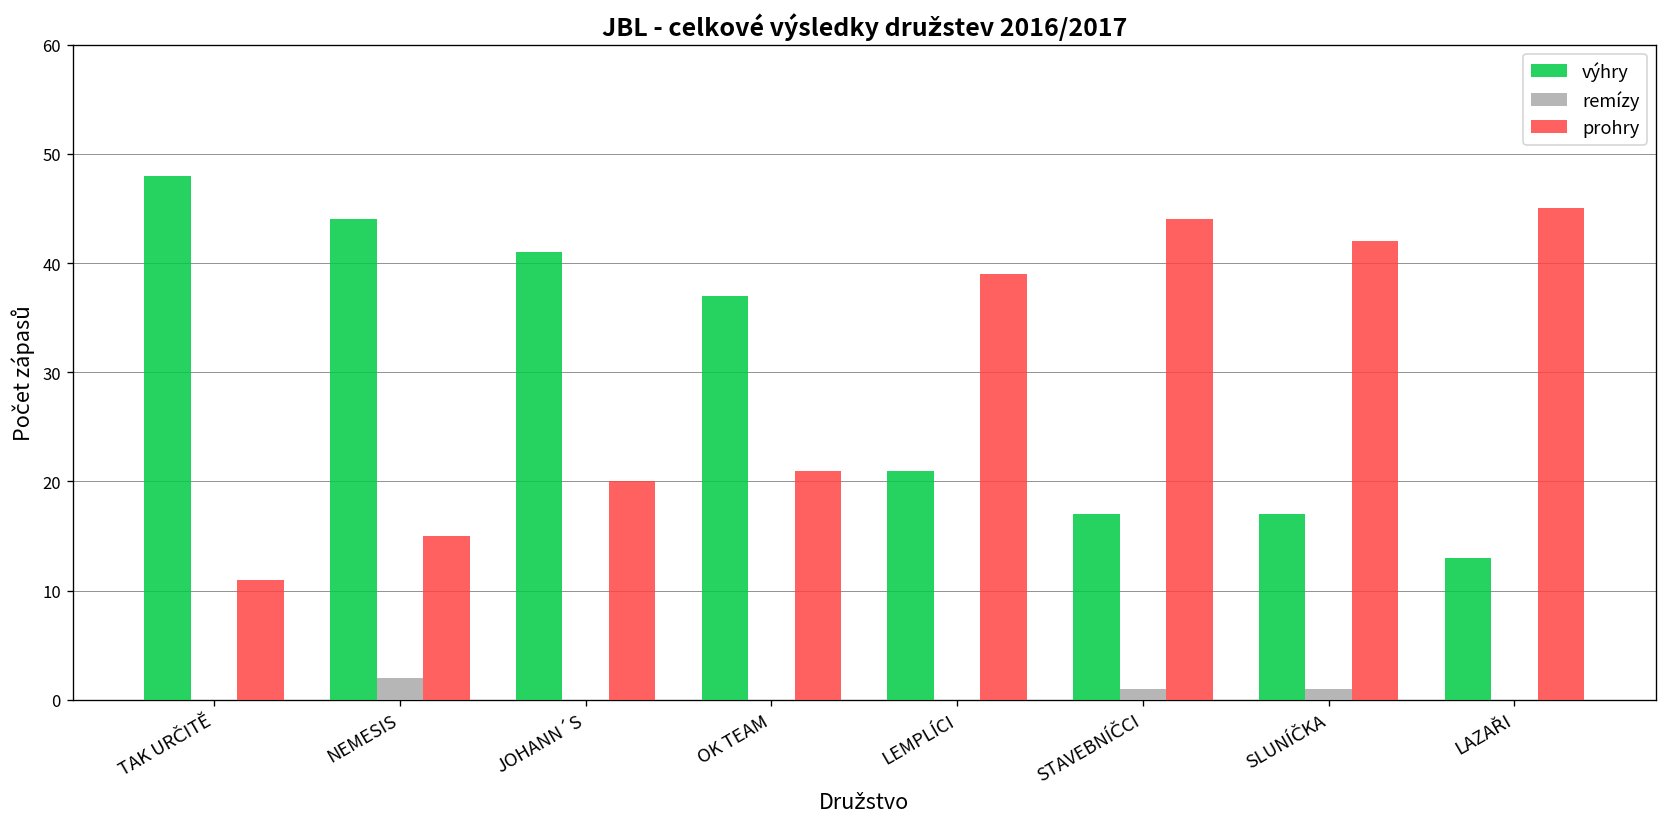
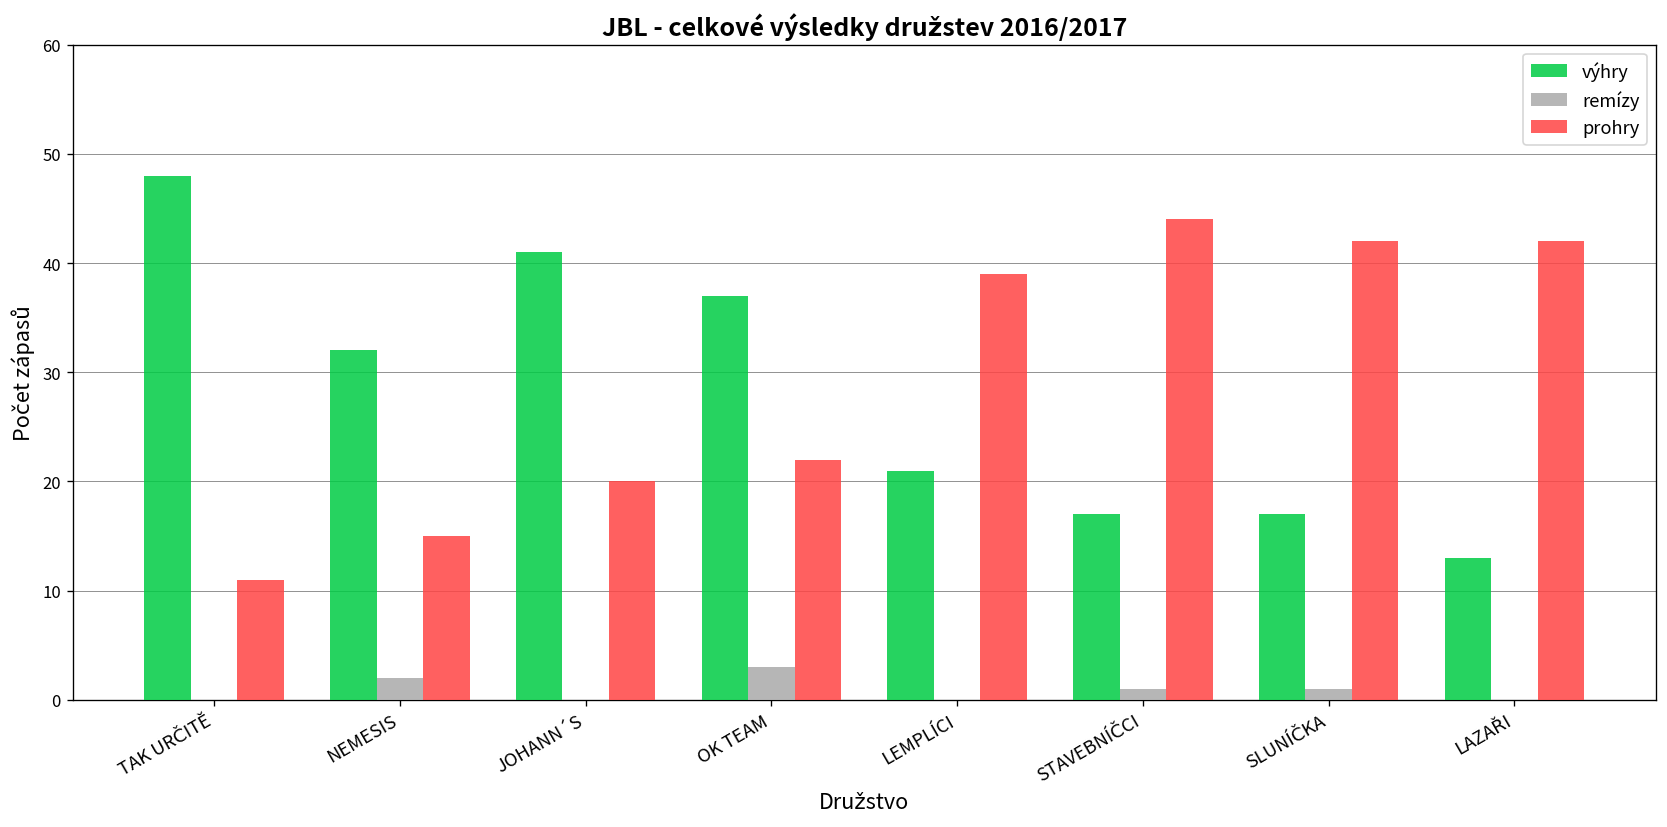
výhry, NEMESIS: 44 -> 32
remízy, OK TEAM: 0 -> 3
prohry, OK TEAM: 21 -> 22
prohry, LAZAŘI: 45 -> 42
